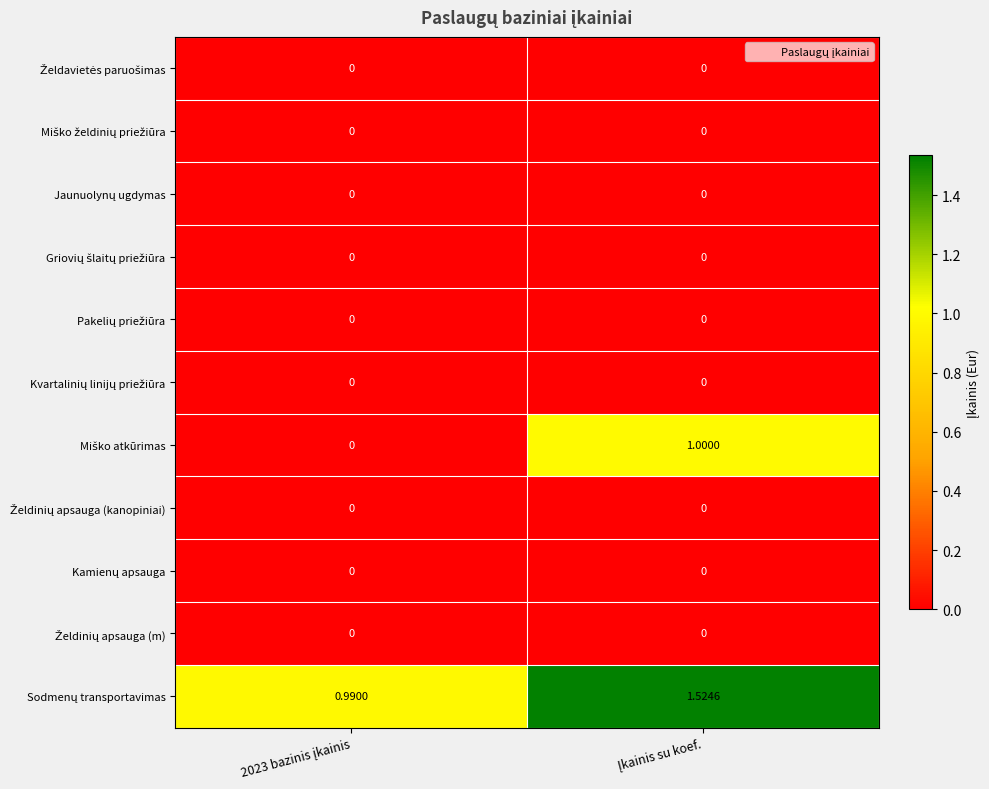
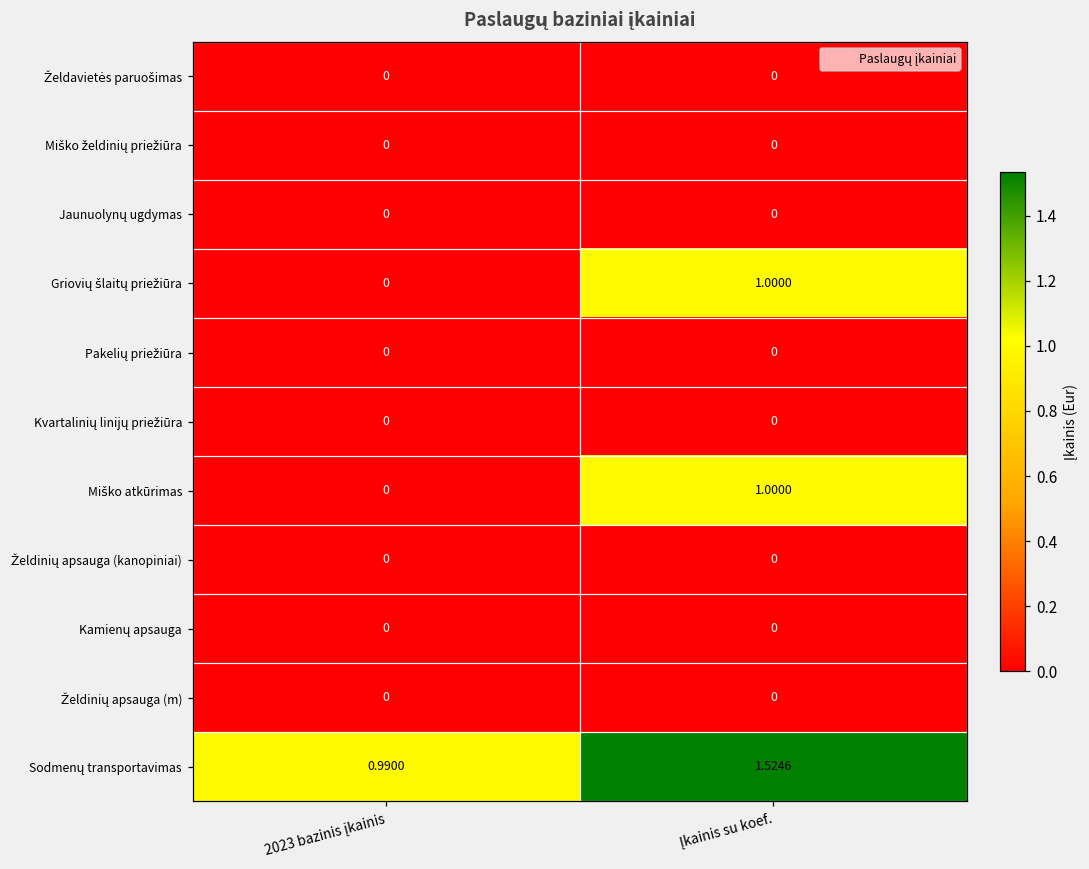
Griovių šlaitų priežiūra, Įkainis su koef.: 0 -> 1.0000
